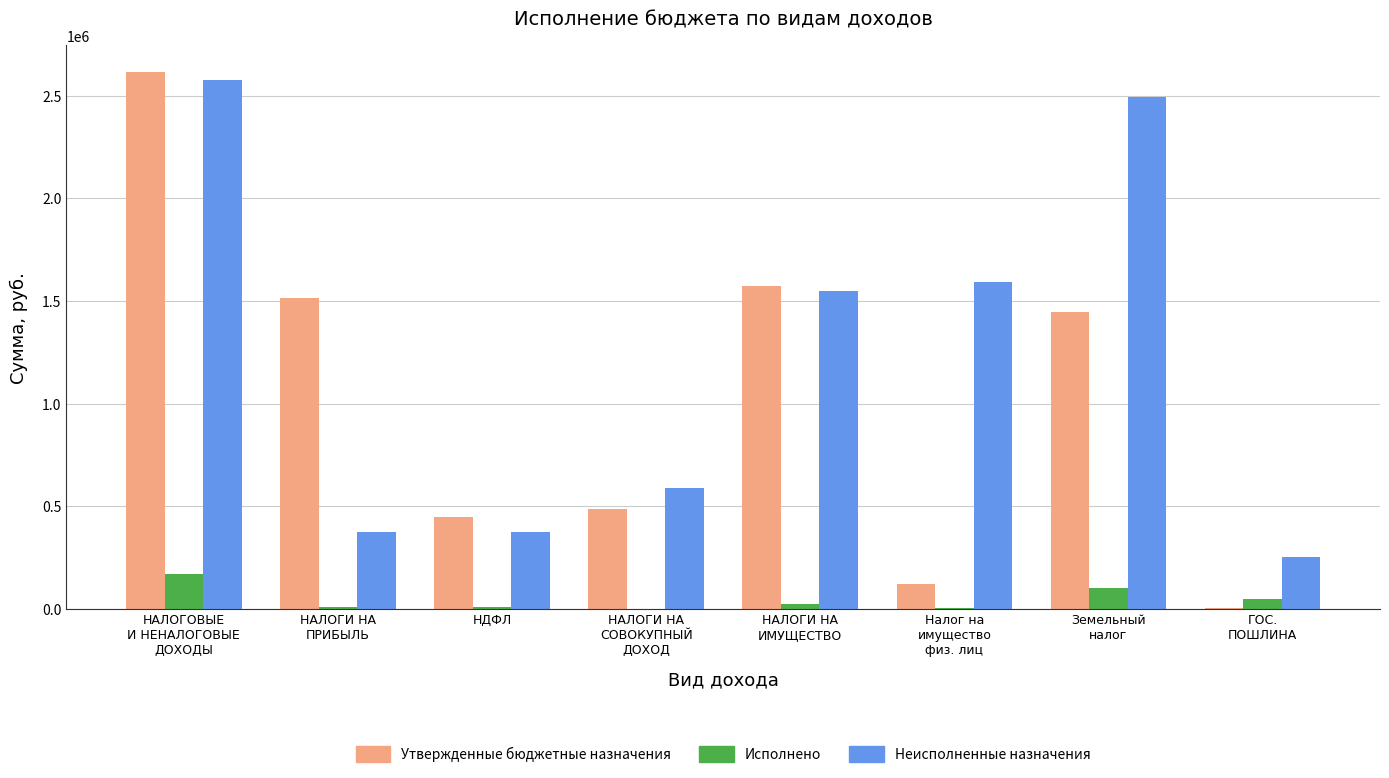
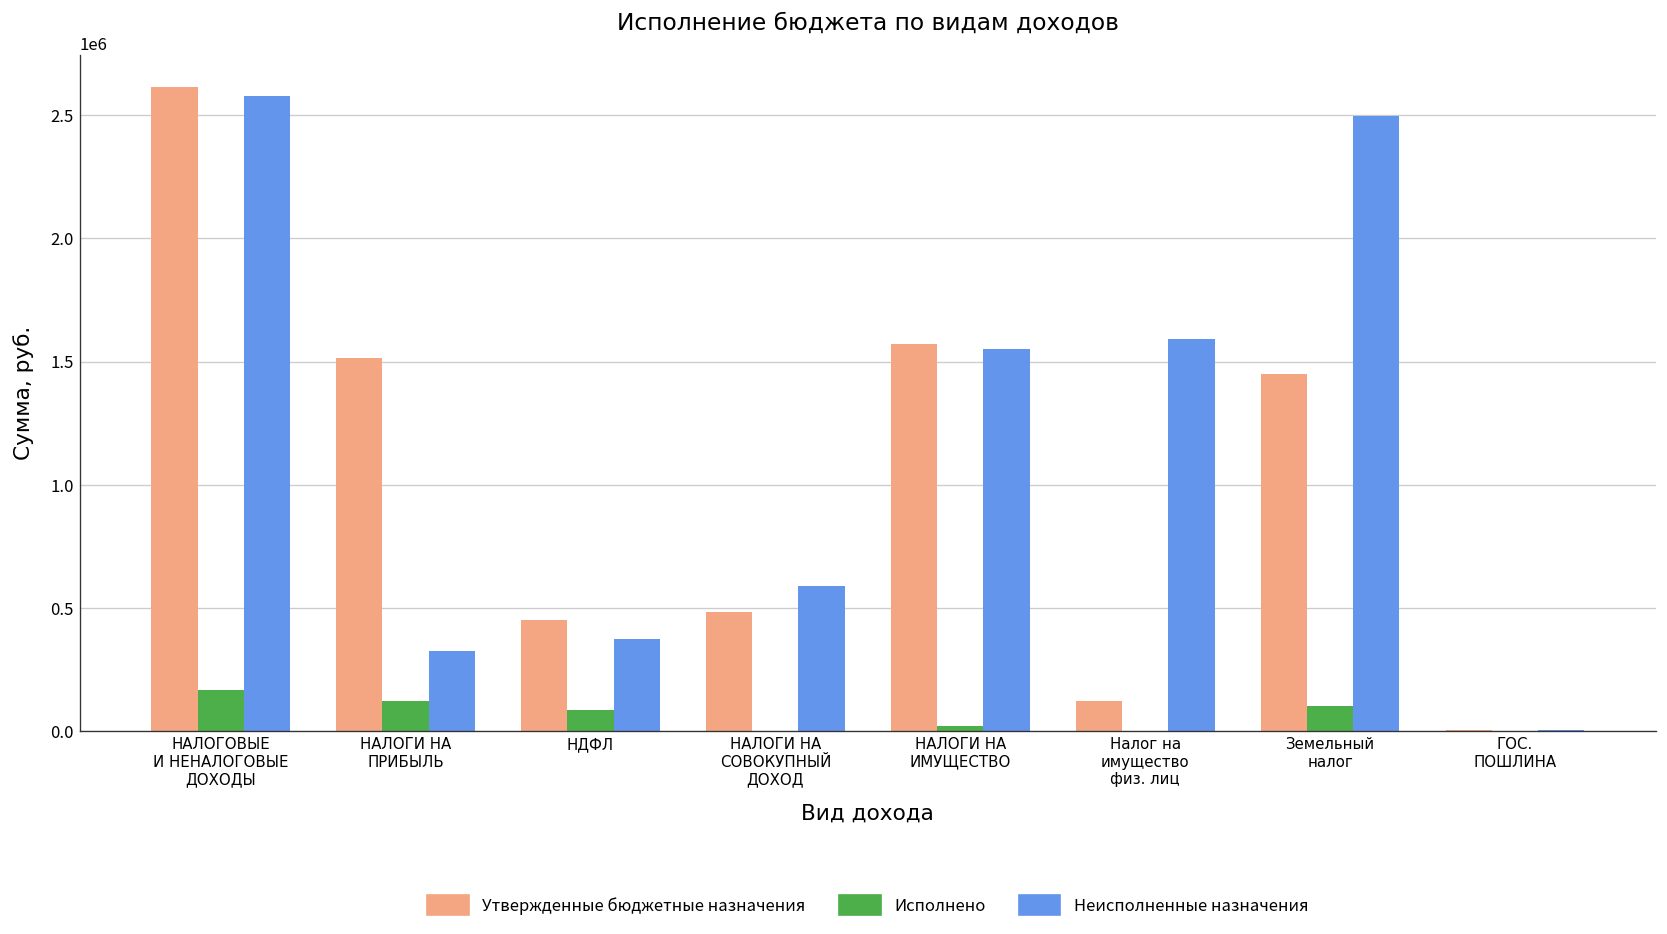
Исполнено, НАЛОГИ НА ПРИБЫЛЬ: 10000 -> 120000
Неисполненные назначения, НАЛОГИ НА ПРИБЫЛЬ: 370000 -> 330000
Исполнено, НДФЛ: 10000 -> 80000
Исполнено, ГОС. ПОШЛИНА: 50000 -> 0
Неисполненные назначения, ГОС. ПОШЛИНА: 260000 -> 0
